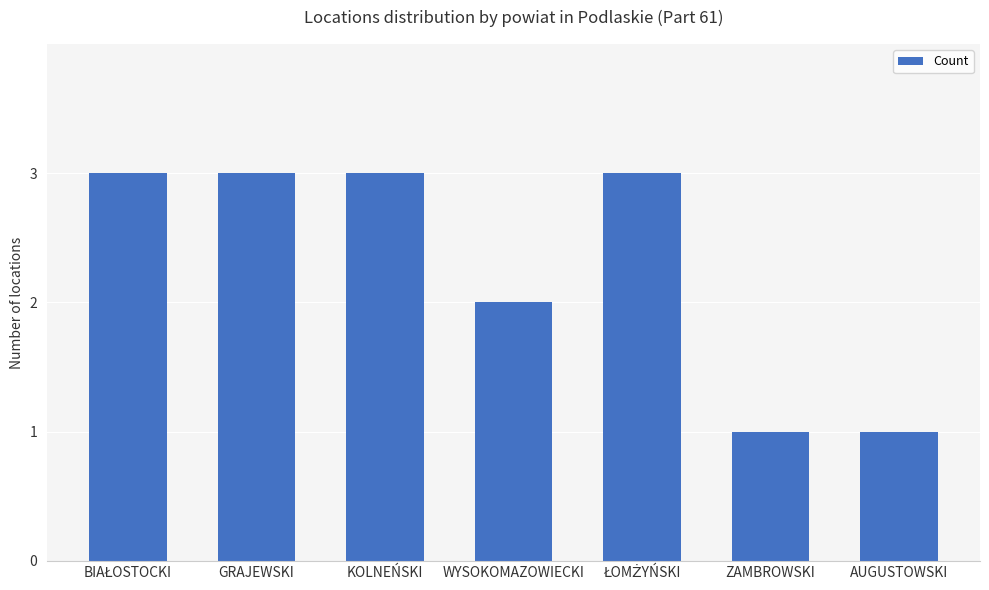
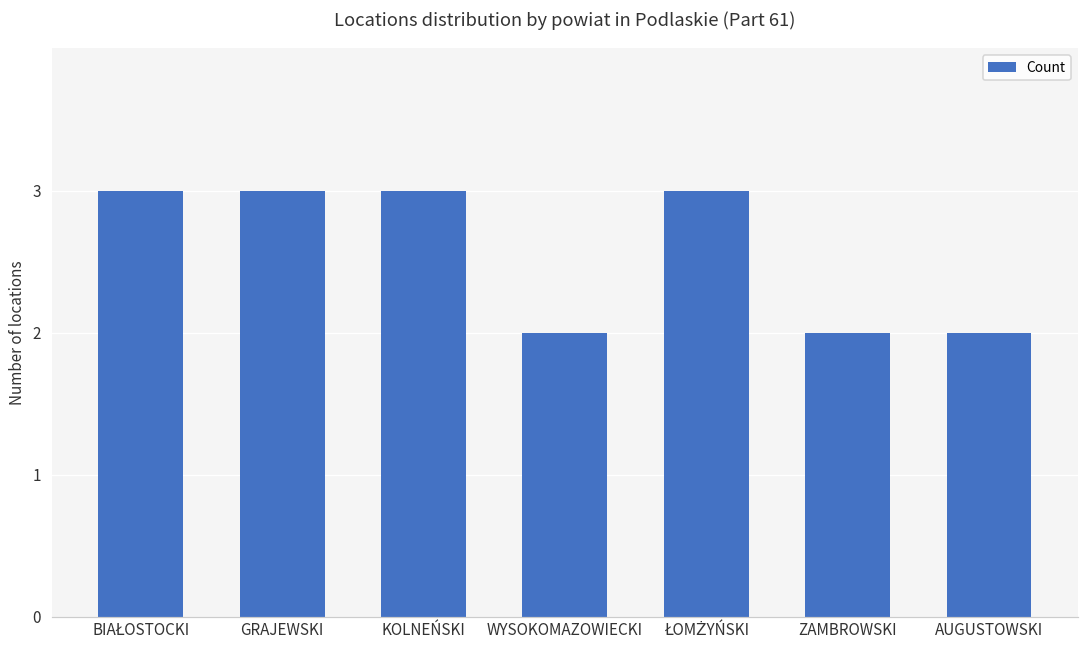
ZAMBROWSKI: 1 -> 2
AUGUSTOWSKI: 1 -> 2
